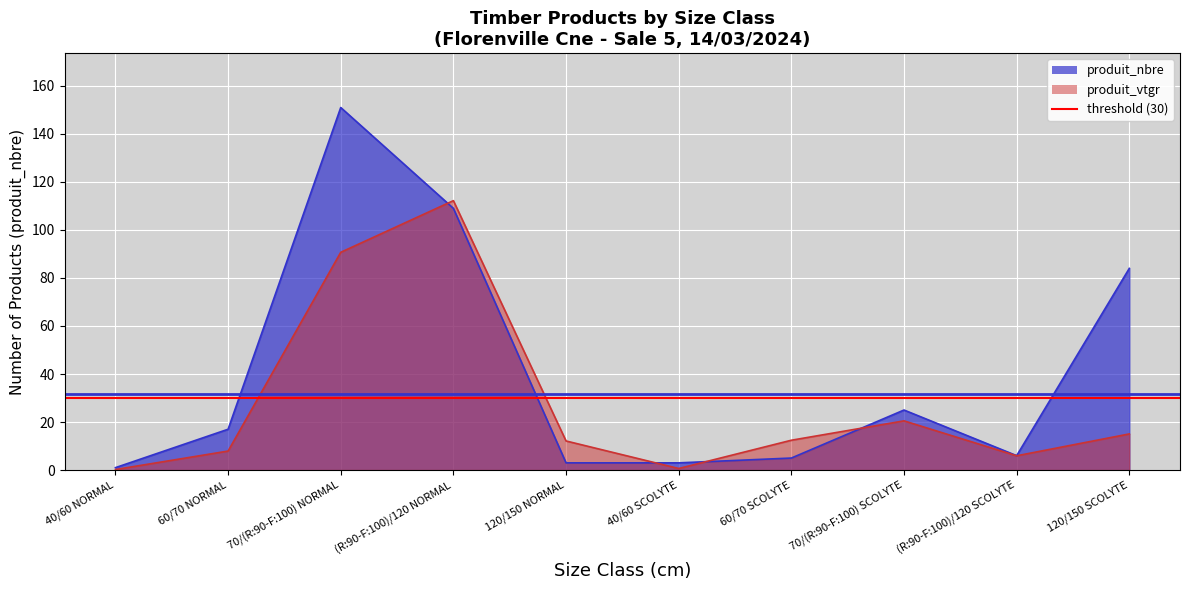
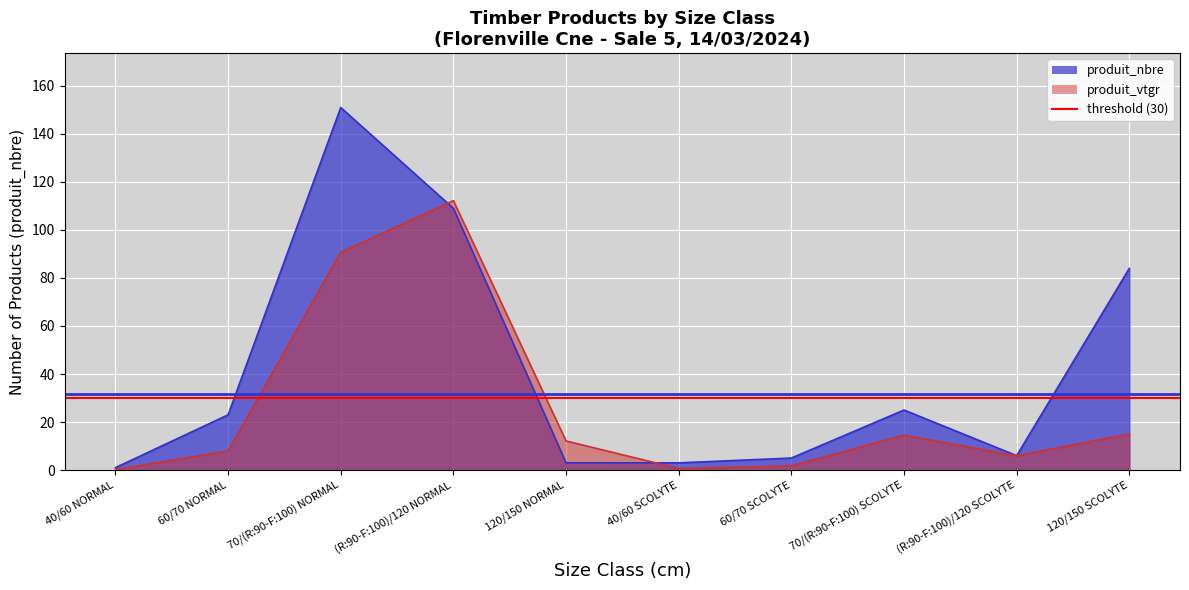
produit_nbre, 60/70 NORMAL: 17 -> 23
produit_vtgr, 60/70 SCOLYTE: 12 -> 2
produit_vtgr, 70/(R:90-F:100) SCOLYTE: 20 -> 15
